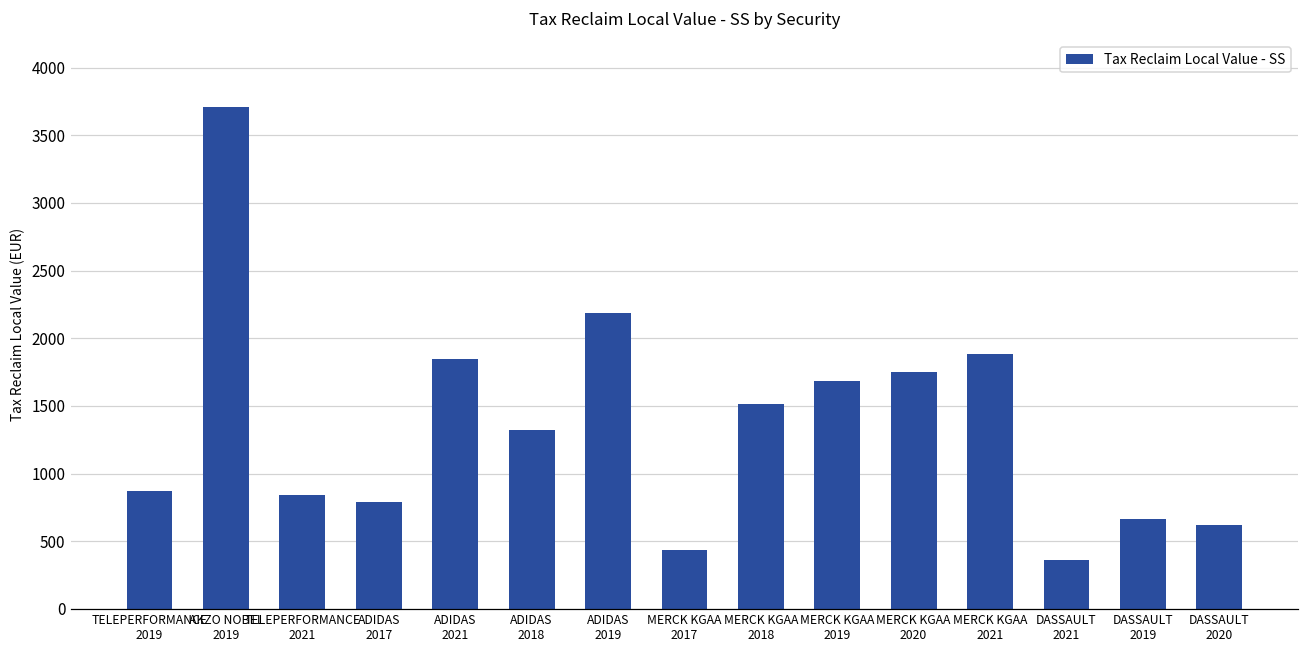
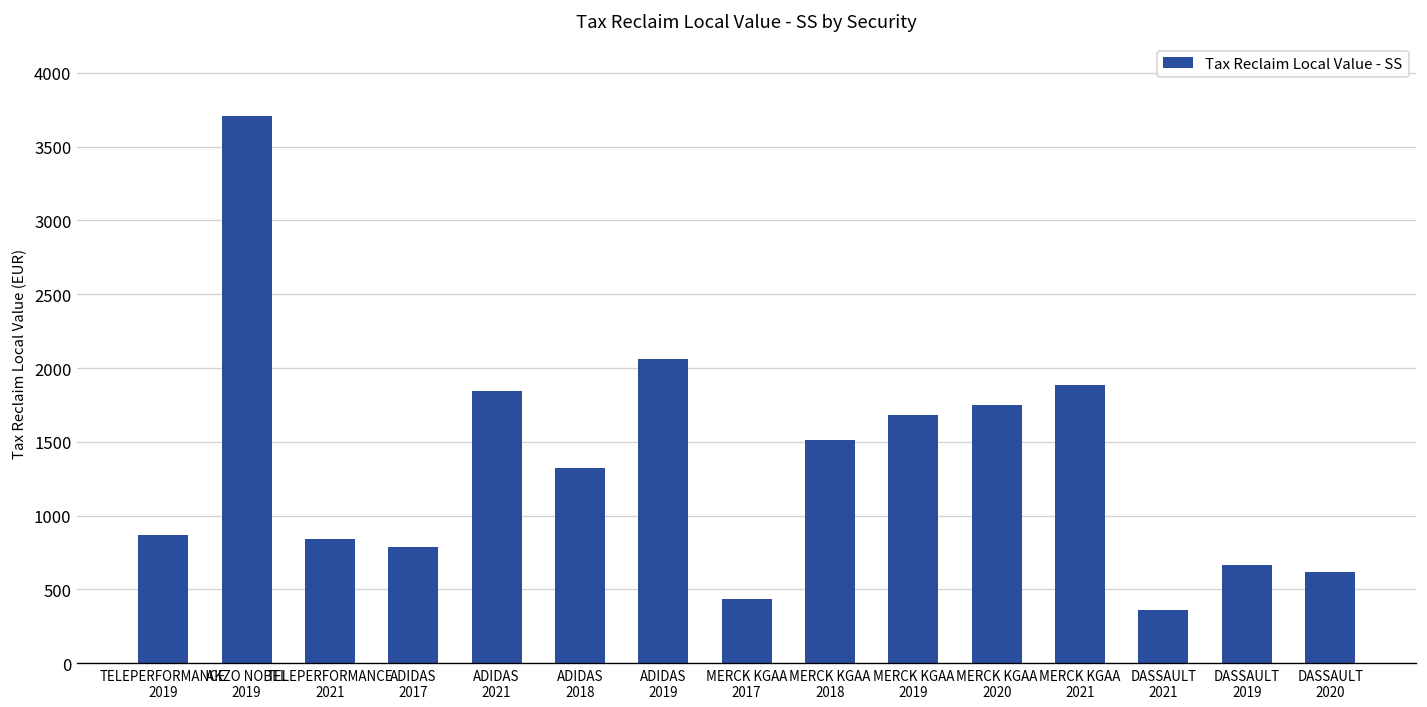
ADIDAS 2019: 2190 -> 2060
